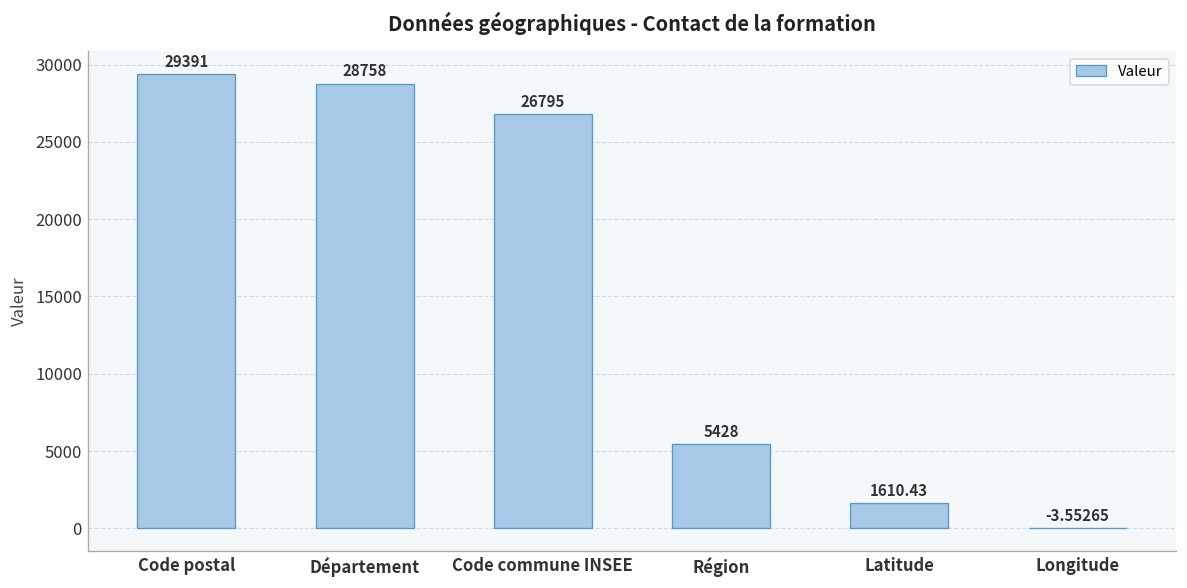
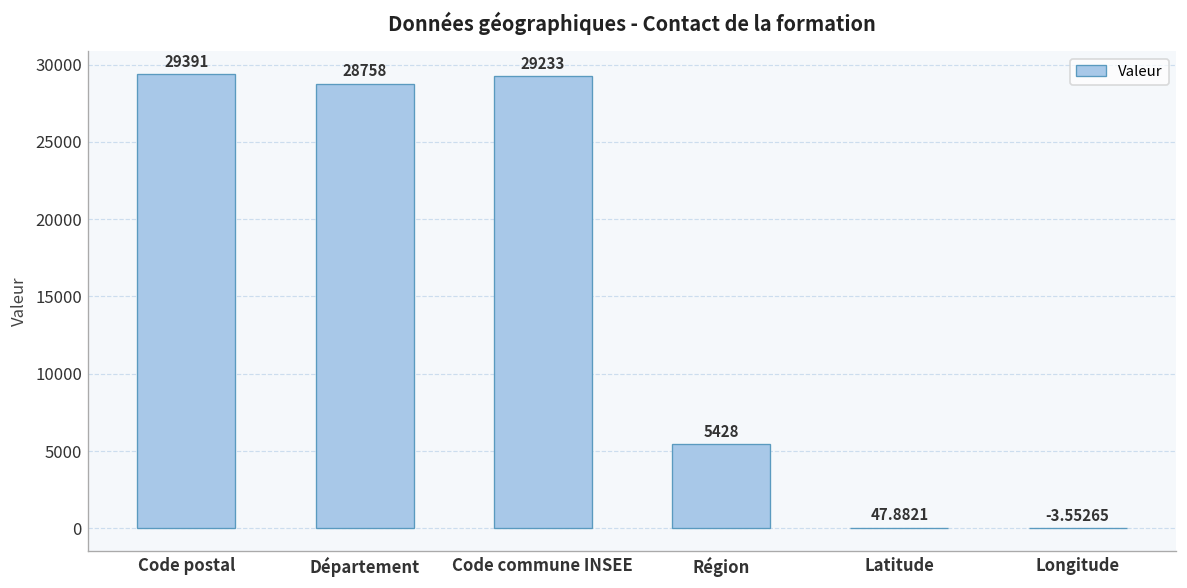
Code commune INSEE: 26795 -> 29233
Latitude: 1610.43 -> 47.8821
